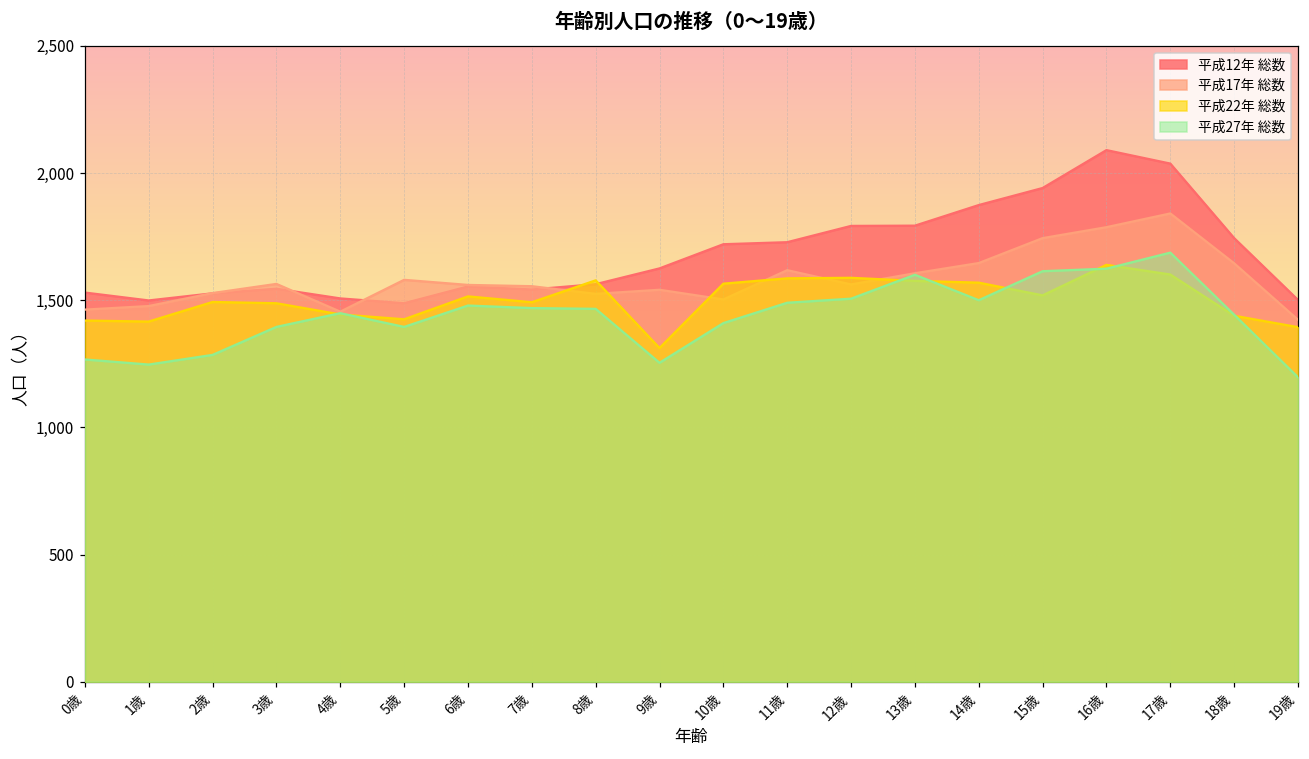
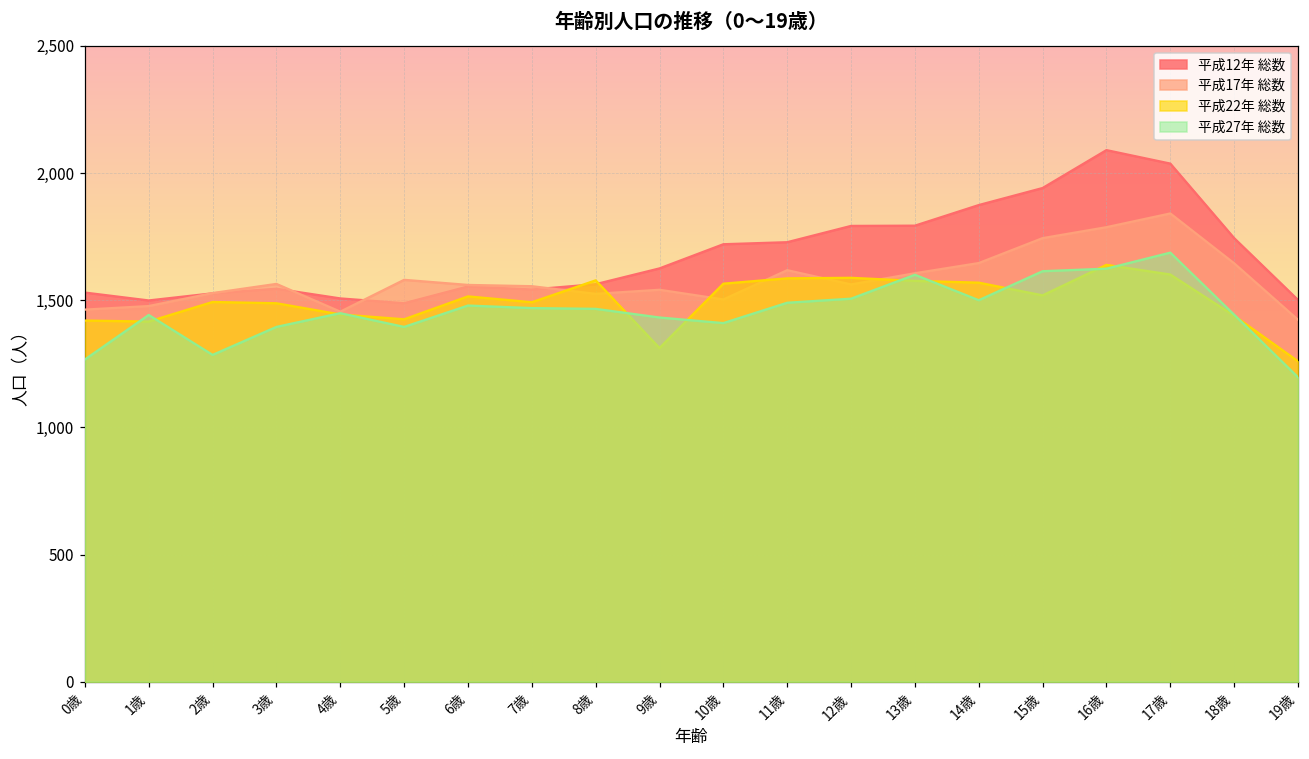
平成27年 総数, 1歳: 1,250 -> 1,440
平成27年 総数, 9歳: 1,250 -> 1,430
平成22年 総数, 19歳: 1,390 -> 1,260
